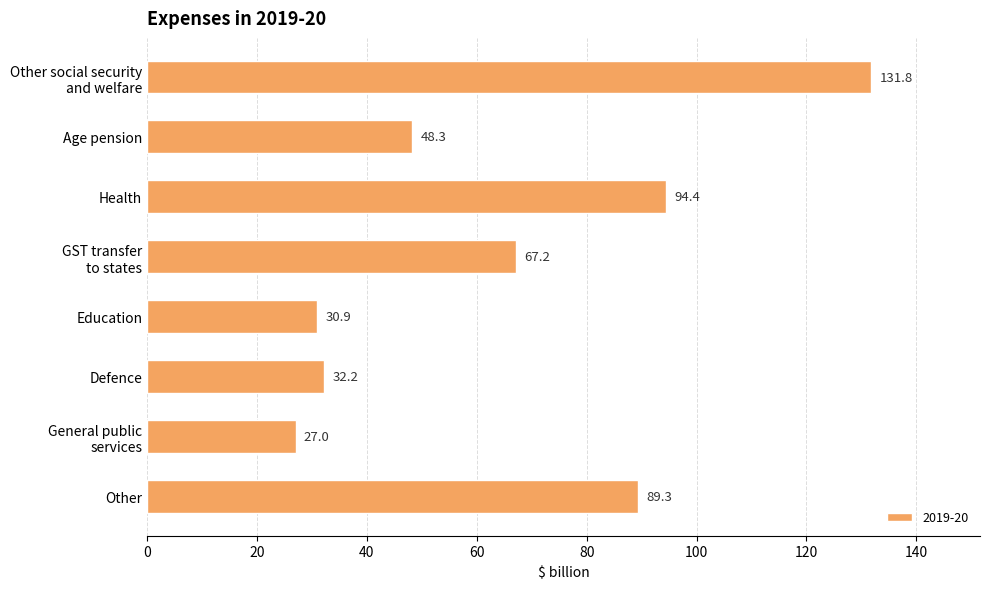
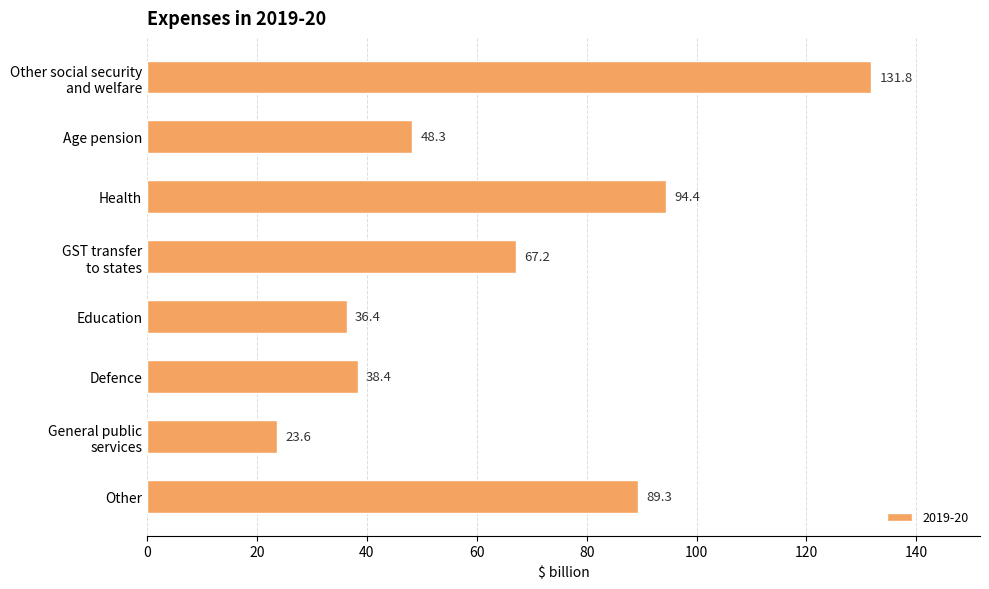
Education: 30.9 -> 36.4
Defence: 32.2 -> 38.4
General public services: 27.0 -> 23.6
